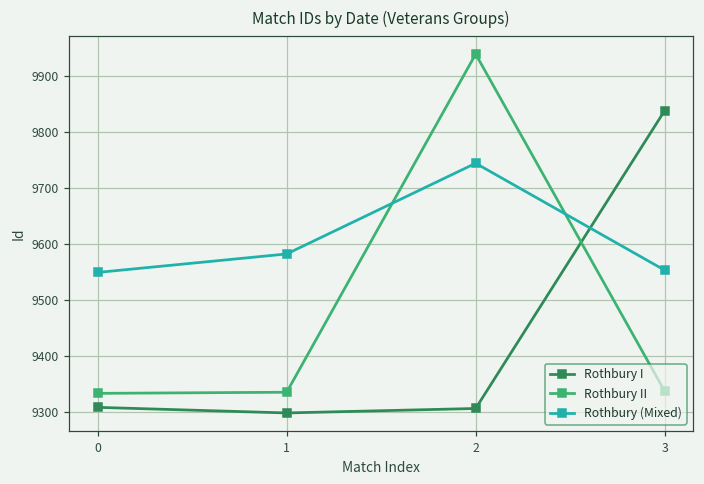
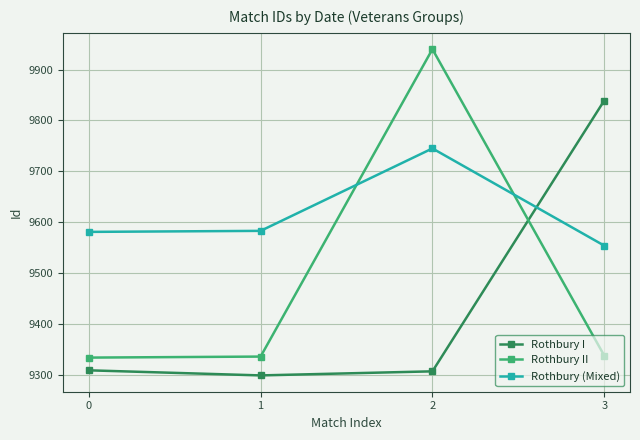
Rothbury (Mixed), 0: 9550 -> 9580
